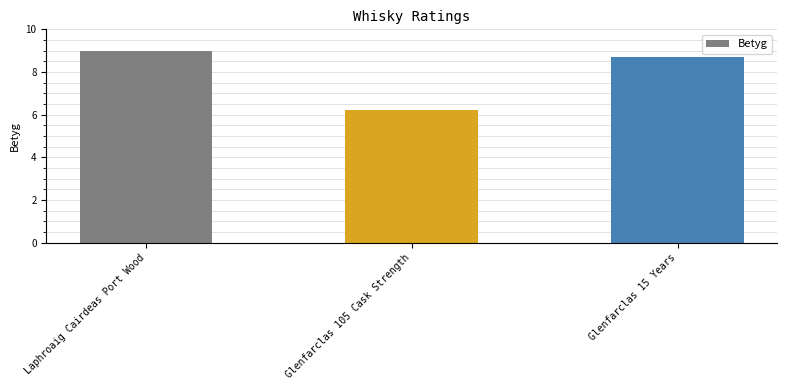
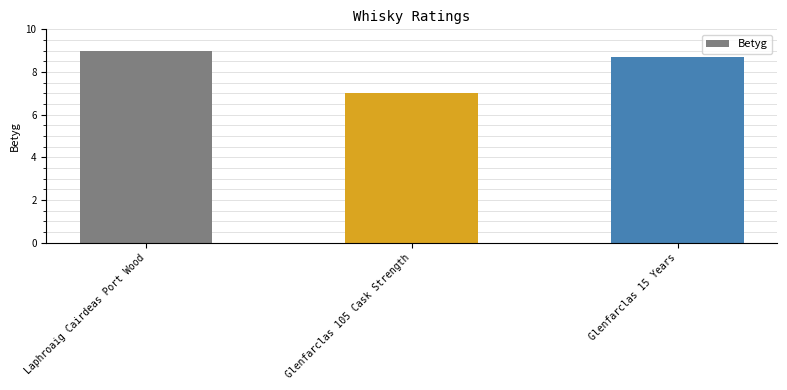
Glenfarclas 105 Cask Strength: 6.2 -> 7.0
